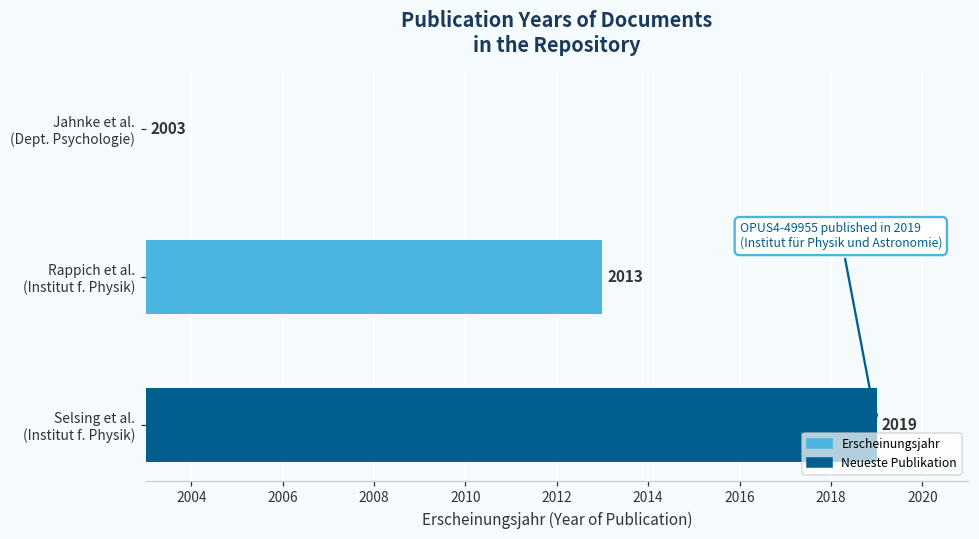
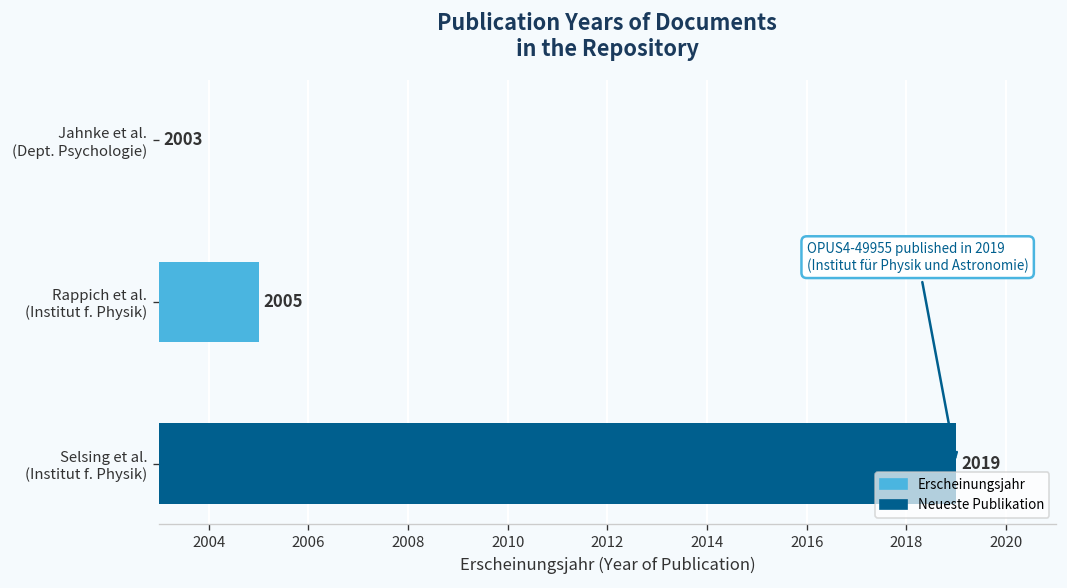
Rappich et al. (Institut f. Physik): 2013 -> 2005
